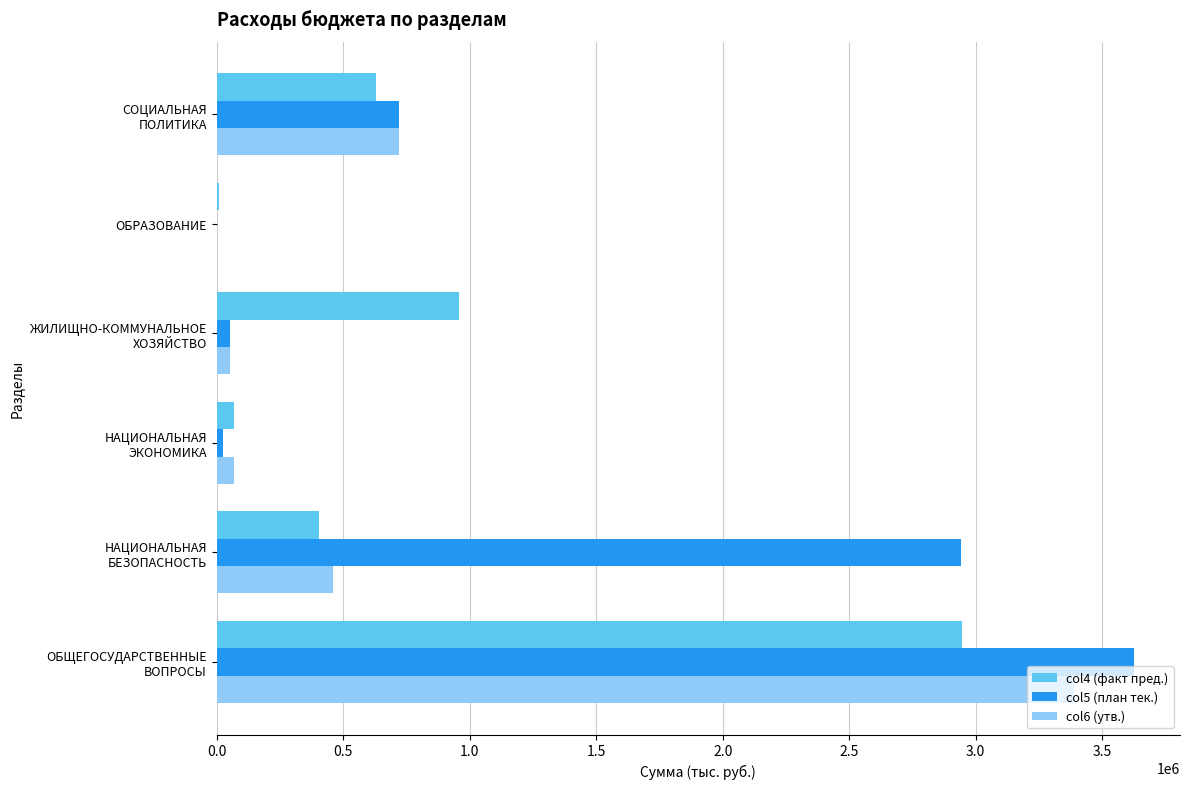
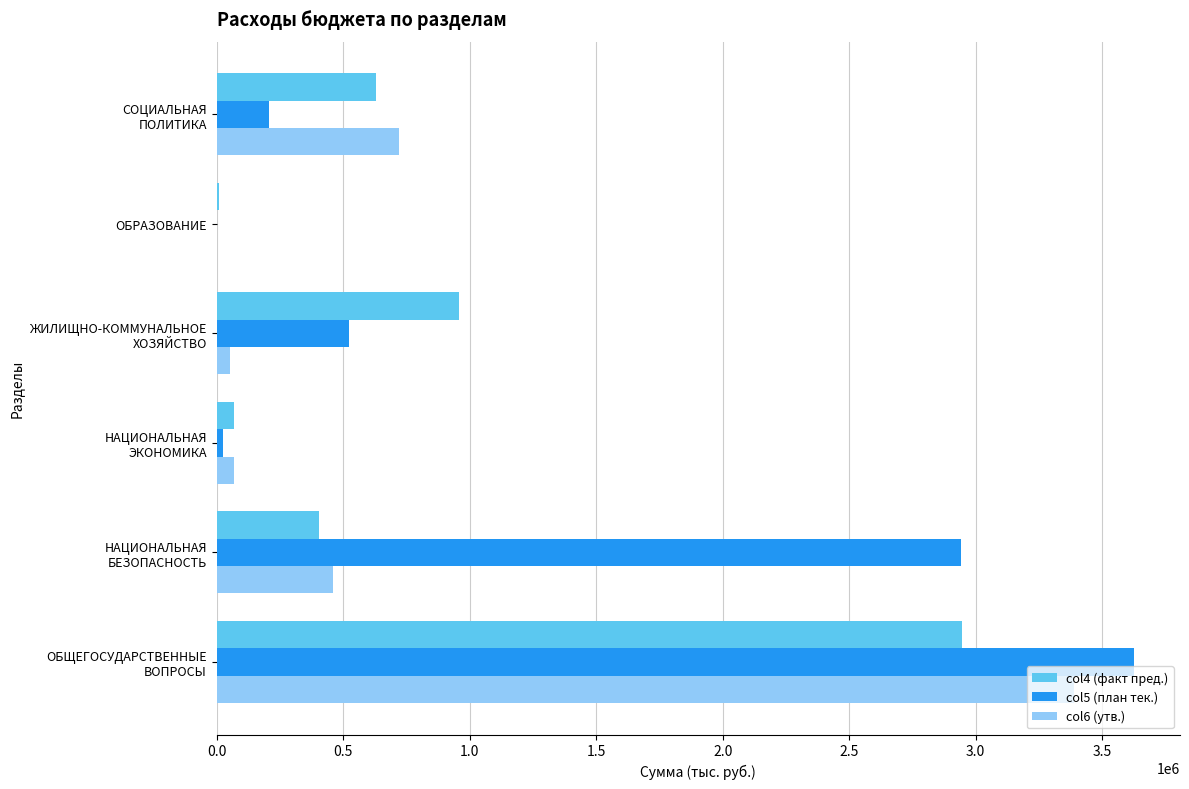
col5 (план тек.), СОЦИАЛЬНАЯ ПОЛИТИКА: 720000 -> 210000
col5 (план тек.), ЖИЛИЩНО-КОММУНАЛЬНОЕ ХОЗЯЙСТВО: 50000 -> 520000
